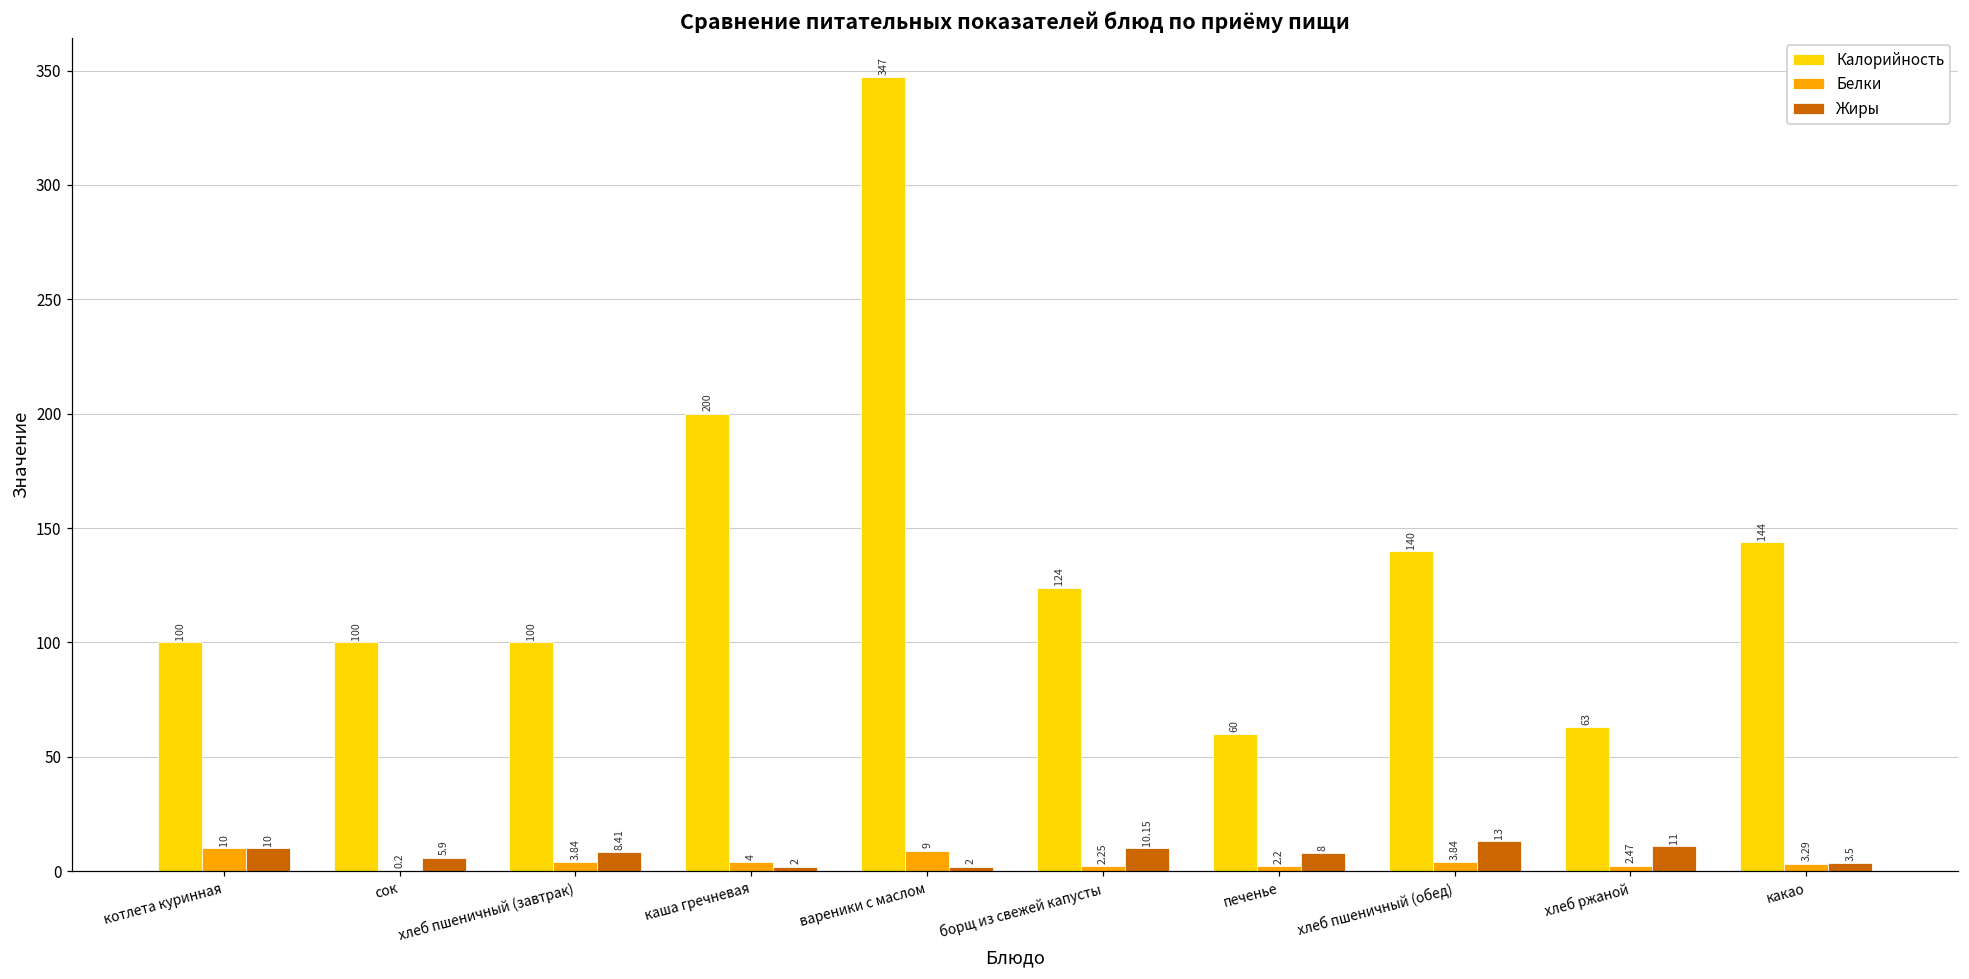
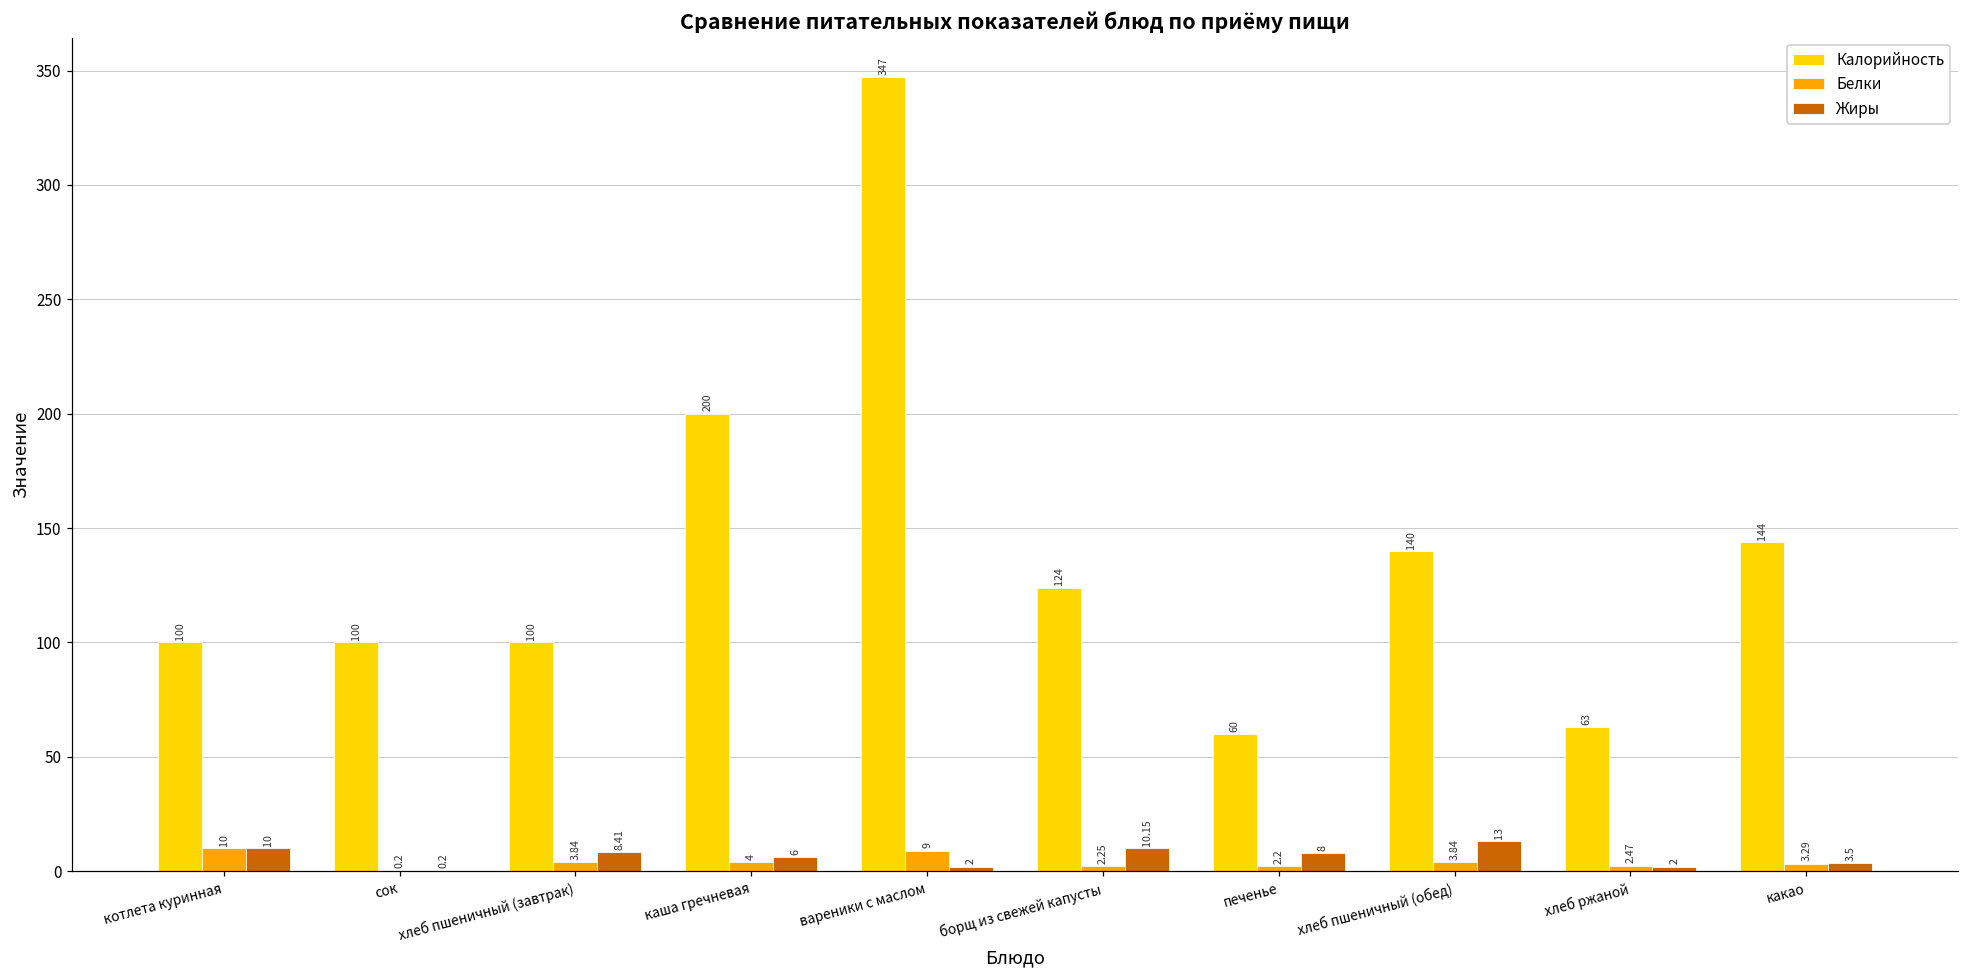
Жиры, сок: 5.9 -> 0.2
Жиры, каша гречневая: 2 -> 6
Жиры, хлеб ржаной: 11 -> 2
